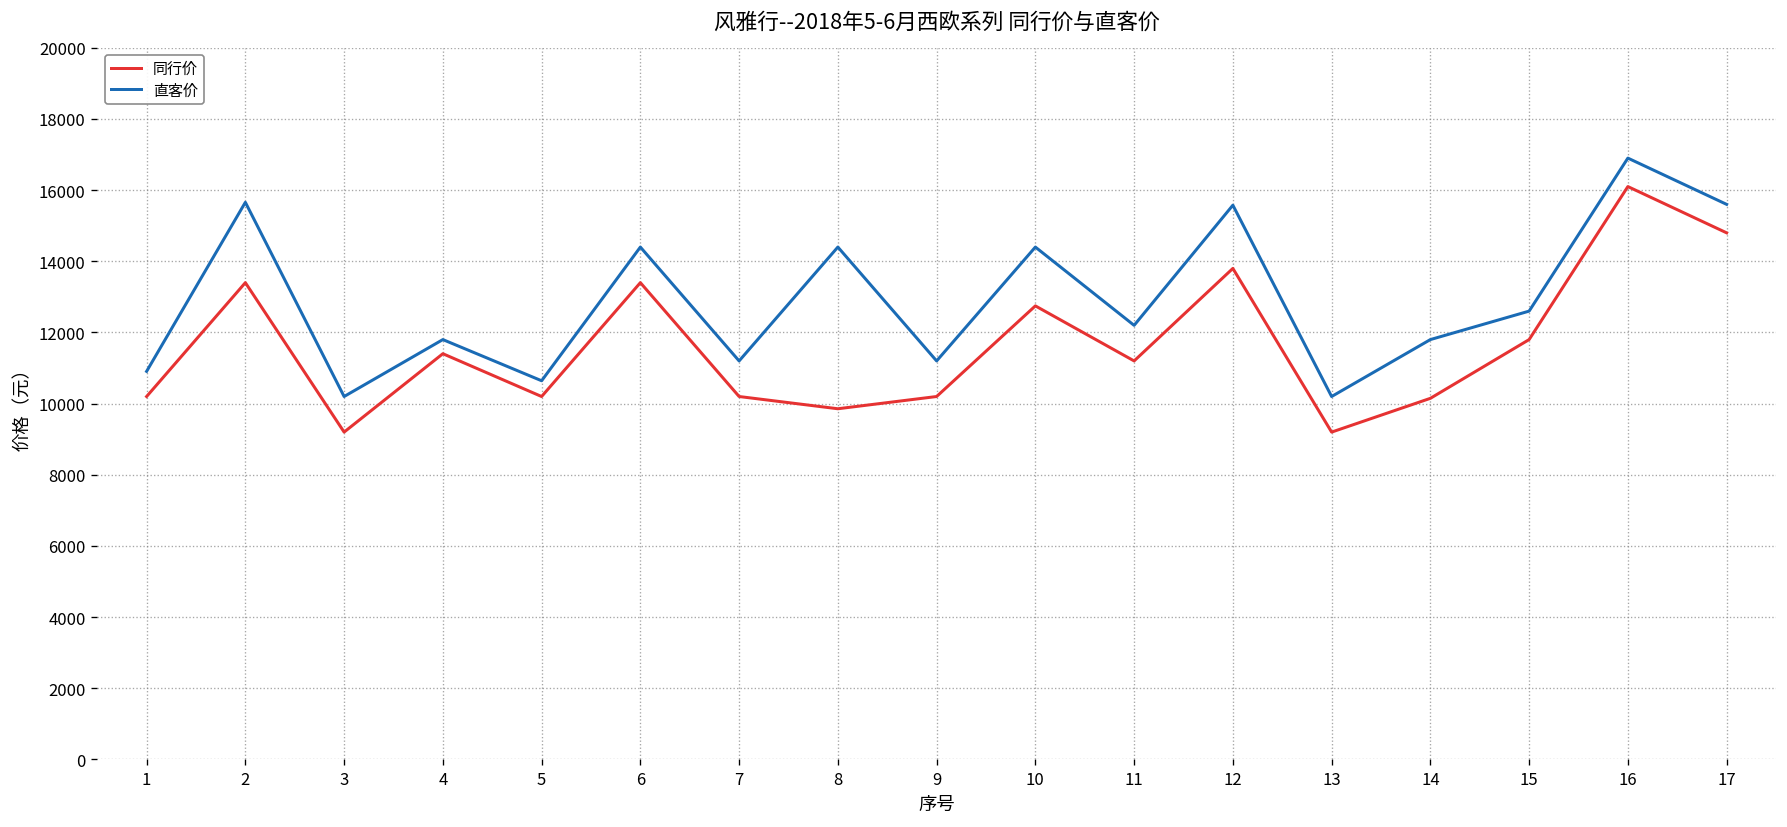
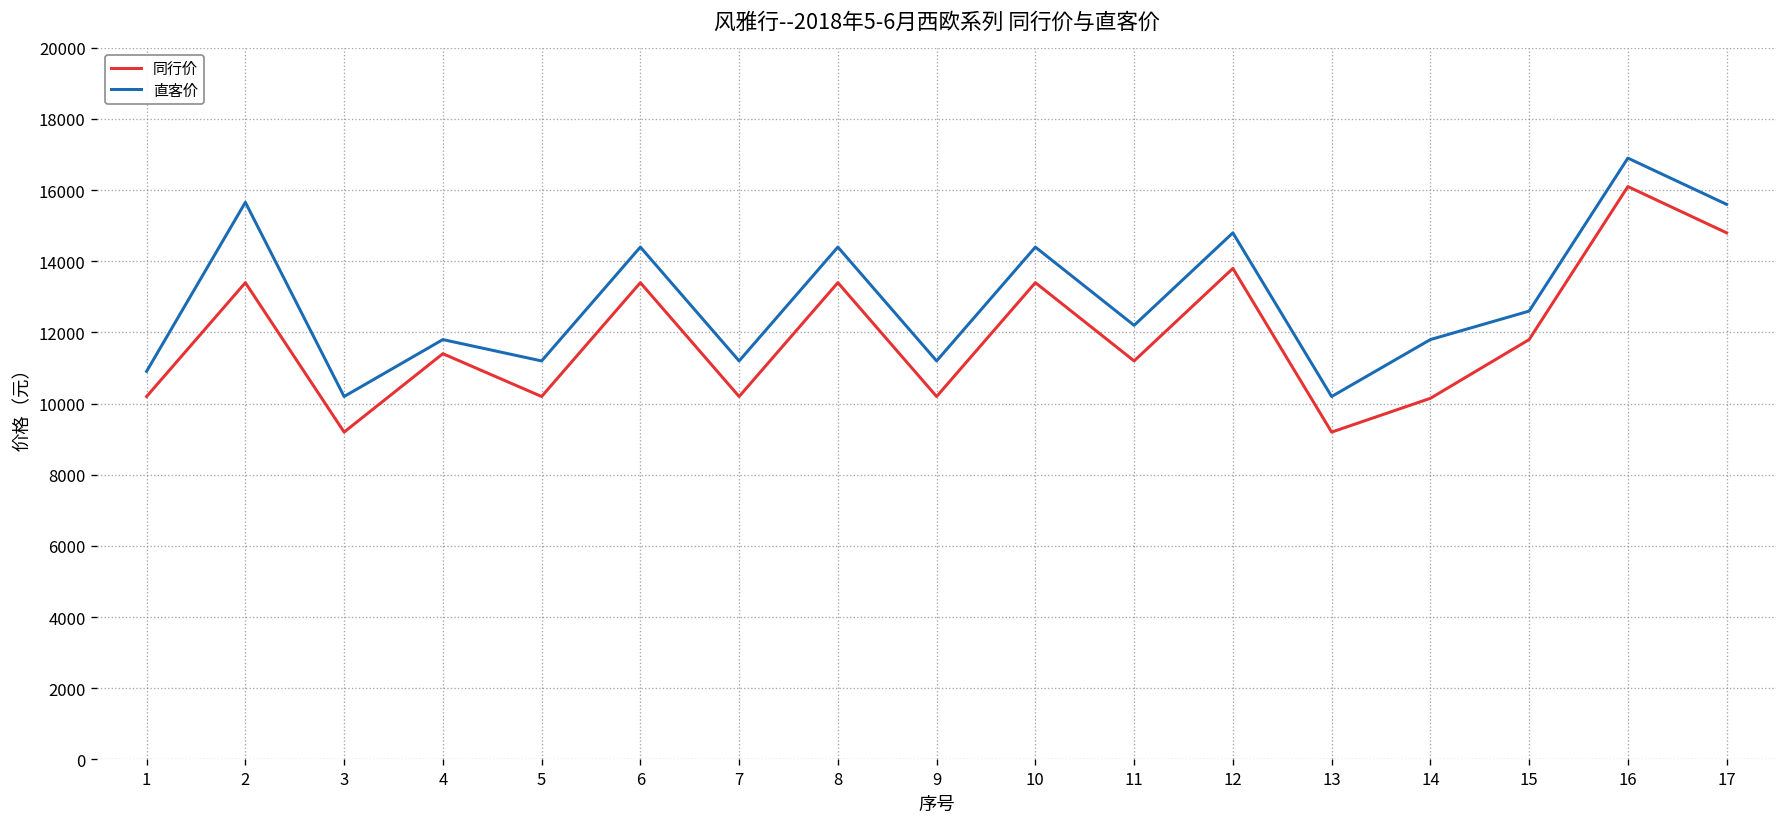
直客价, 5: 10600 -> 11200
同行价, 8: 9900 -> 13400
同行价, 10: 12700 -> 13400
直客价, 12: 15600 -> 14800
